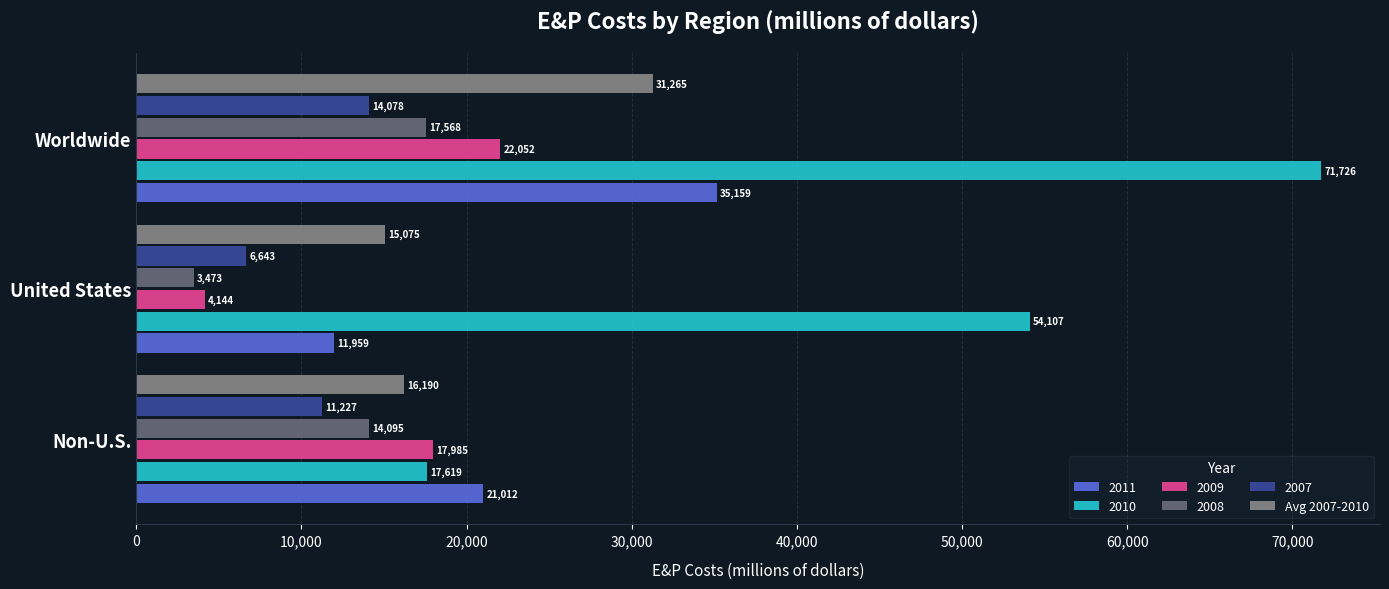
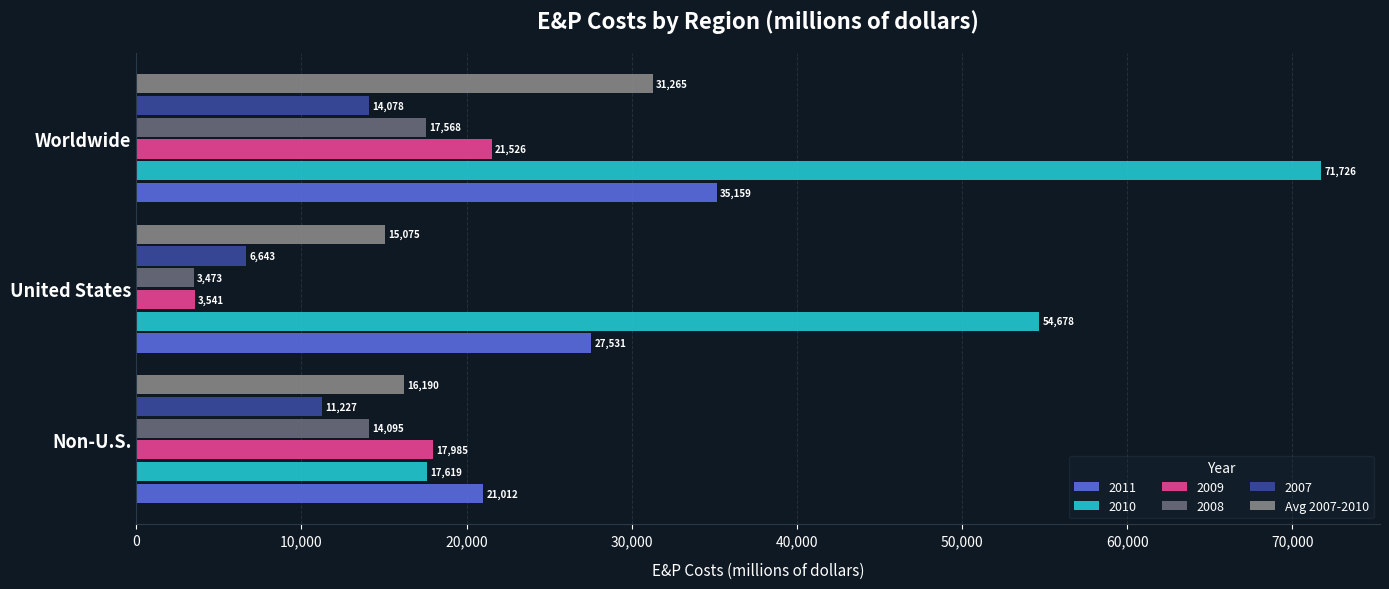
2009, Worldwide: 22,052 -> 21,526
2009, United States: 4,144 -> 3,541
2010, United States: 54,107 -> 54,678
2011, United States: 11,959 -> 27,531
